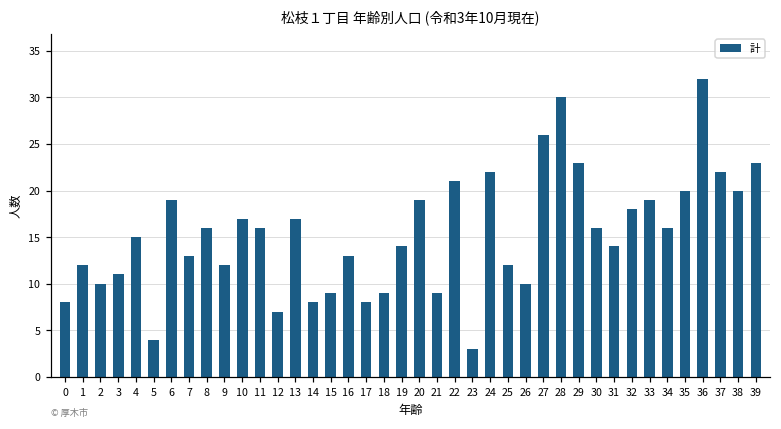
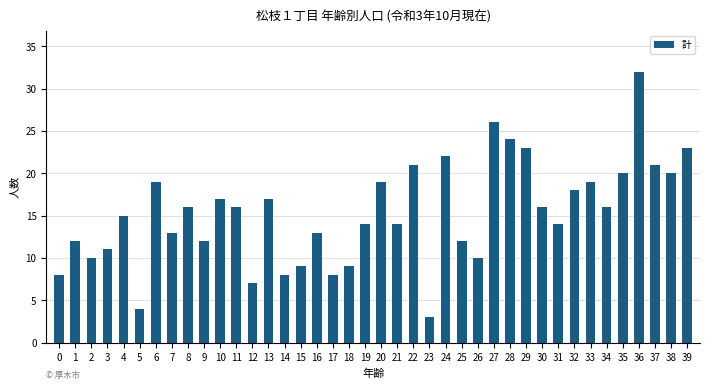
21: 9 -> 14
28: 30 -> 24
37: 22 -> 21
